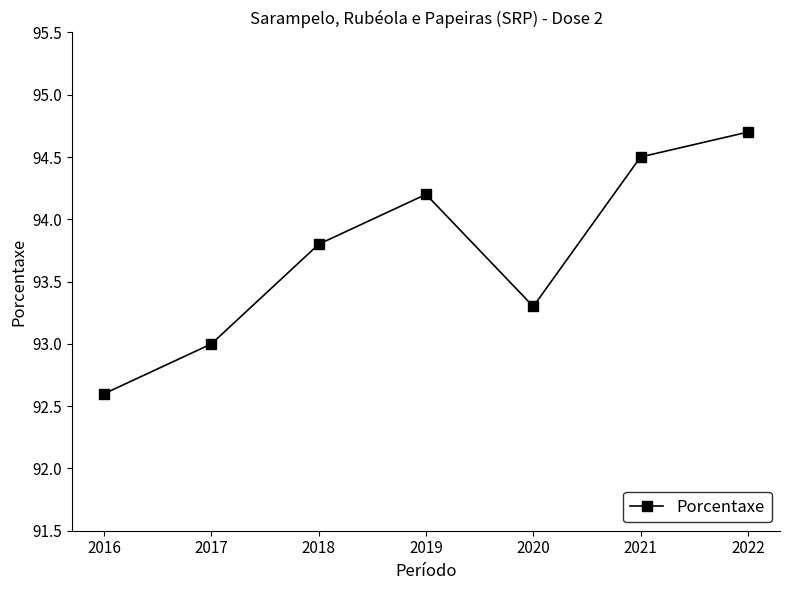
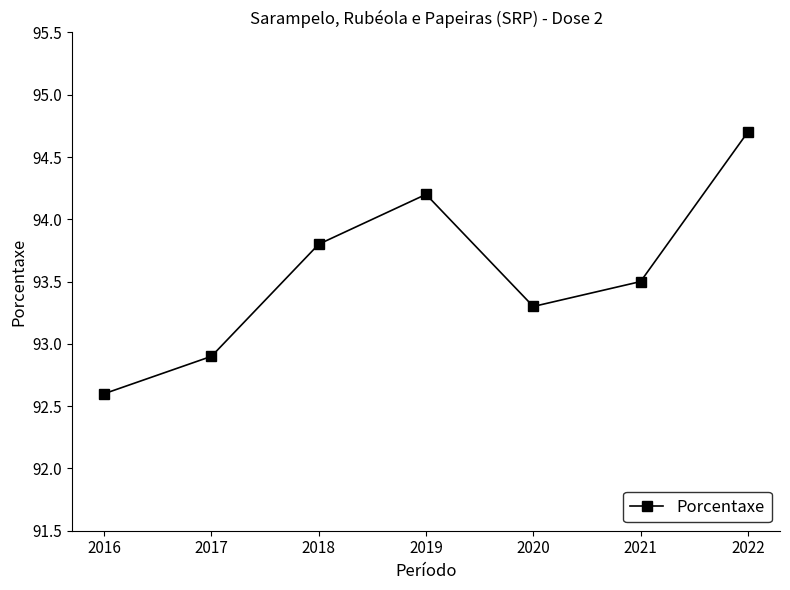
2017: 93.0 -> 92.9
2021: 94.5 -> 93.5
